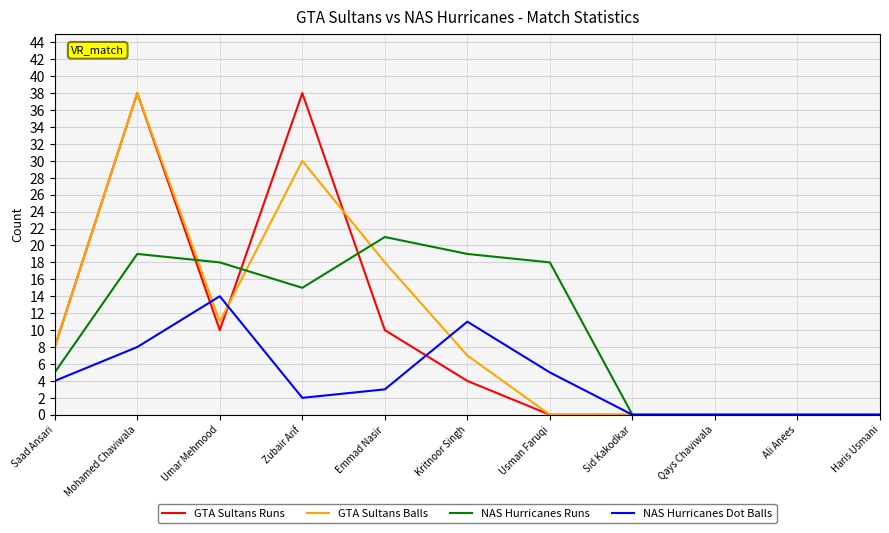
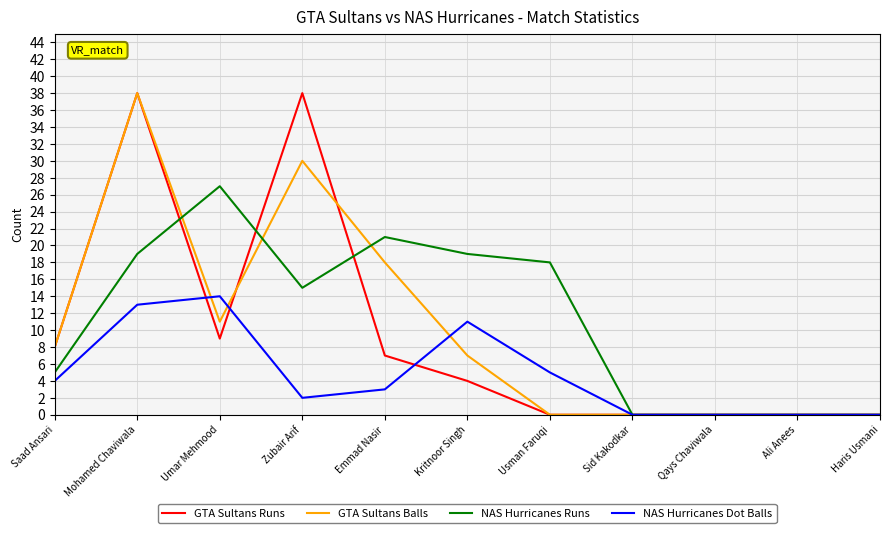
NAS Hurricanes Dot Balls, Mohamed Chaviwala: 8 -> 13
GTA Sultans Runs, Umar Mehmood: 10 -> 9
NAS Hurricanes Runs, Umar Mehmood: 18 -> 27
GTA Sultans Runs, Emmad Nasir: 10 -> 7
